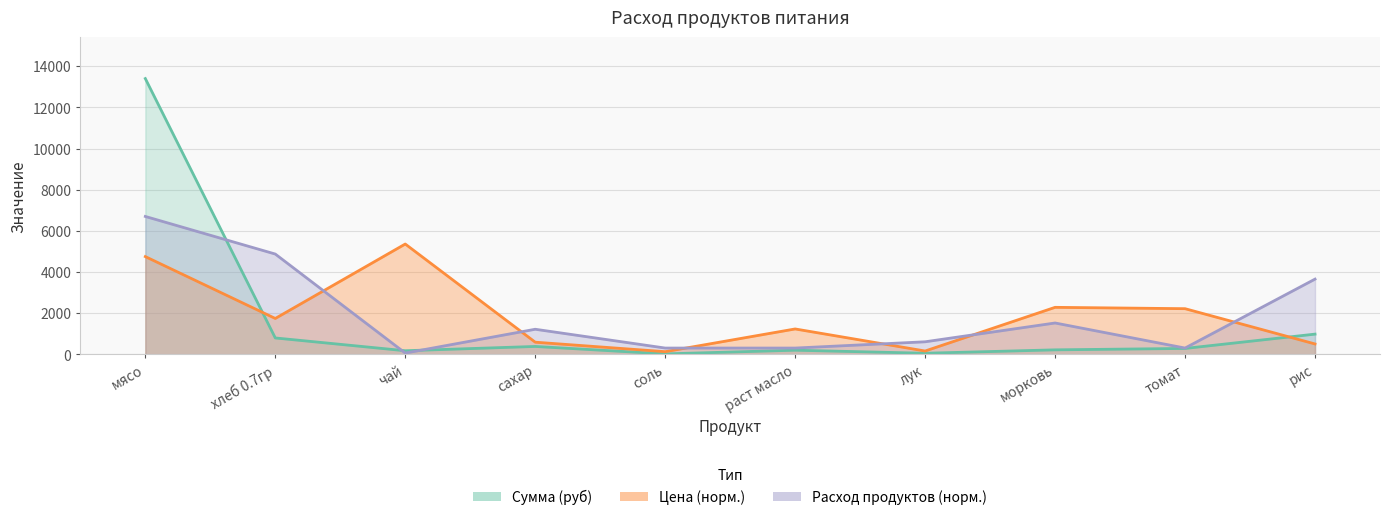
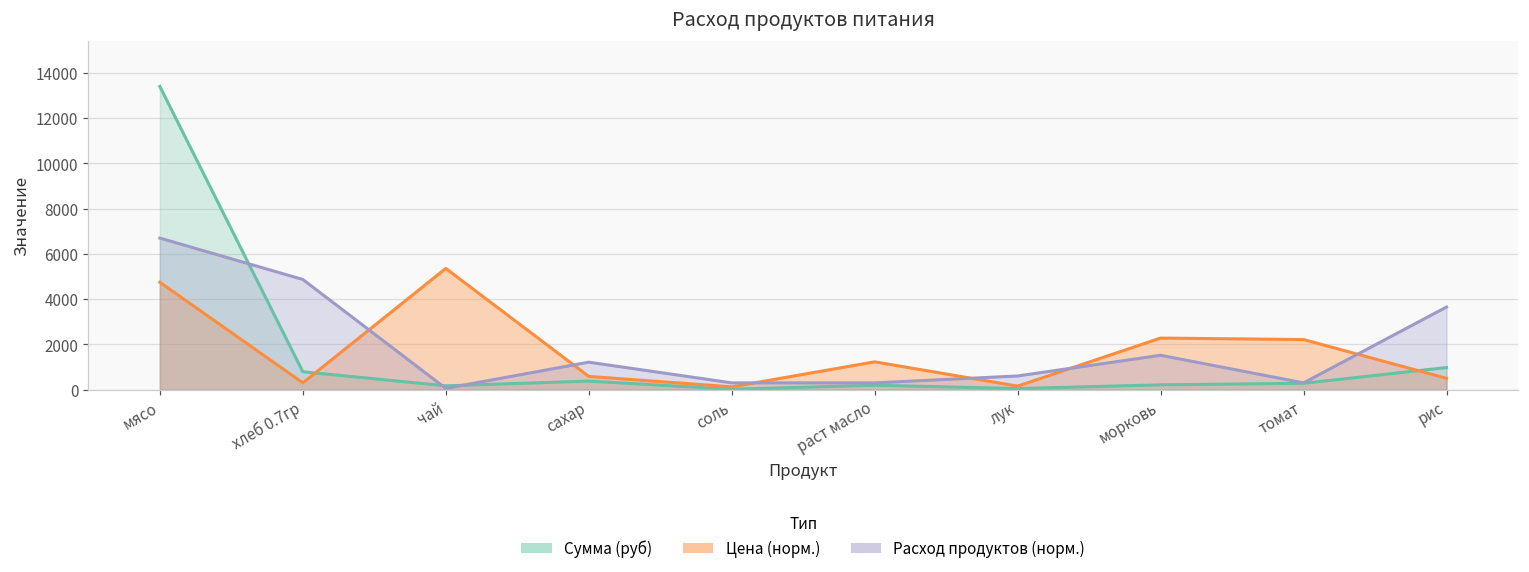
Цена (норм.), хлеб 0.7гр: 1700 -> 300
